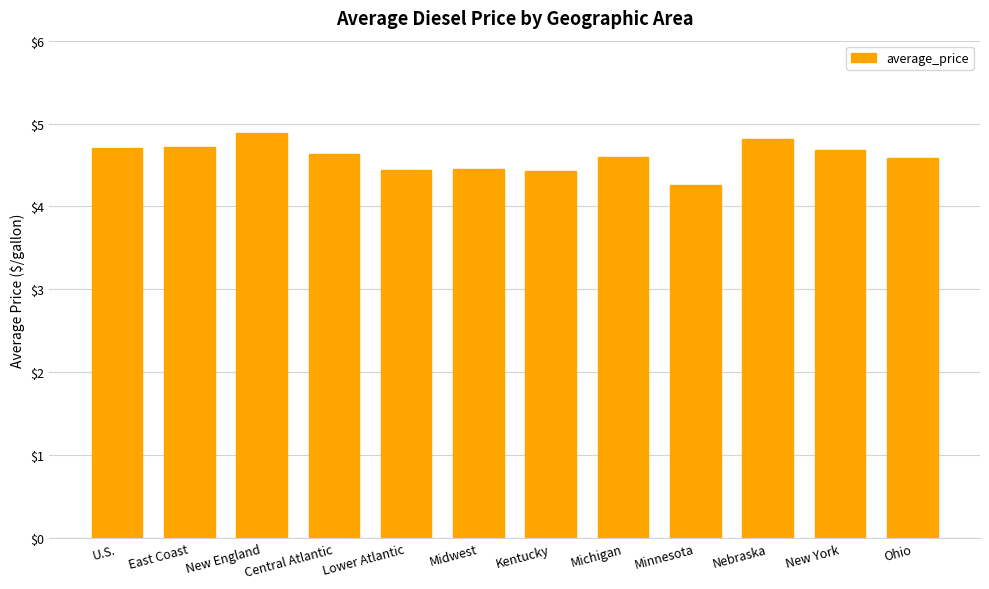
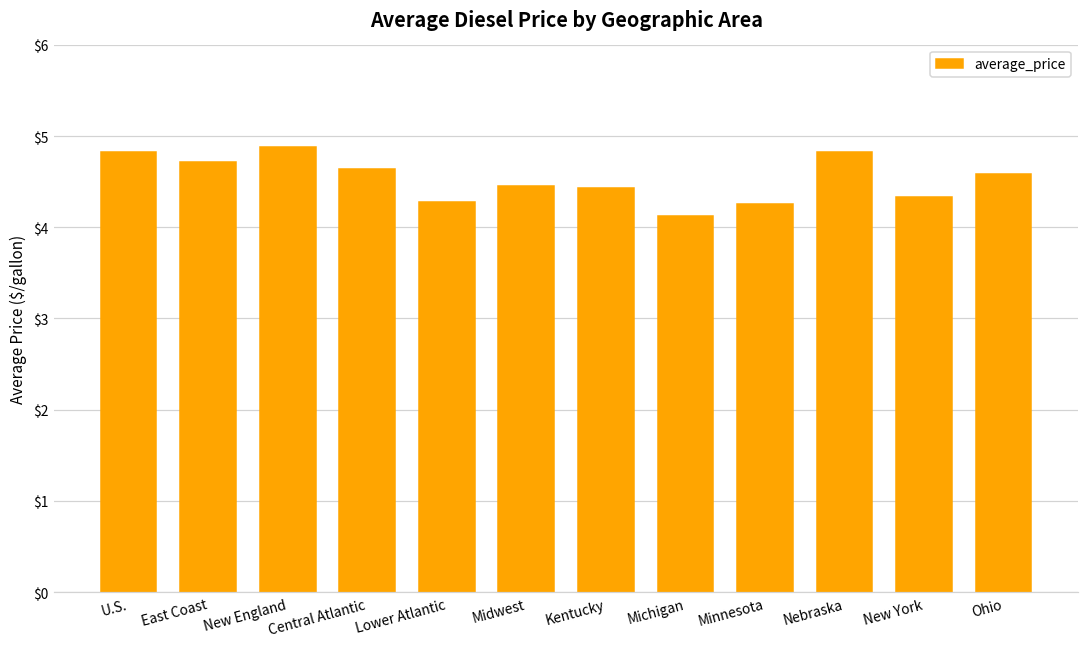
U.S.: $4.7 -> $4.8
Lower Atlantic: $4.4 -> $4.3
Michigan: $4.6 -> $4.1
New York: $4.7 -> $4.3
